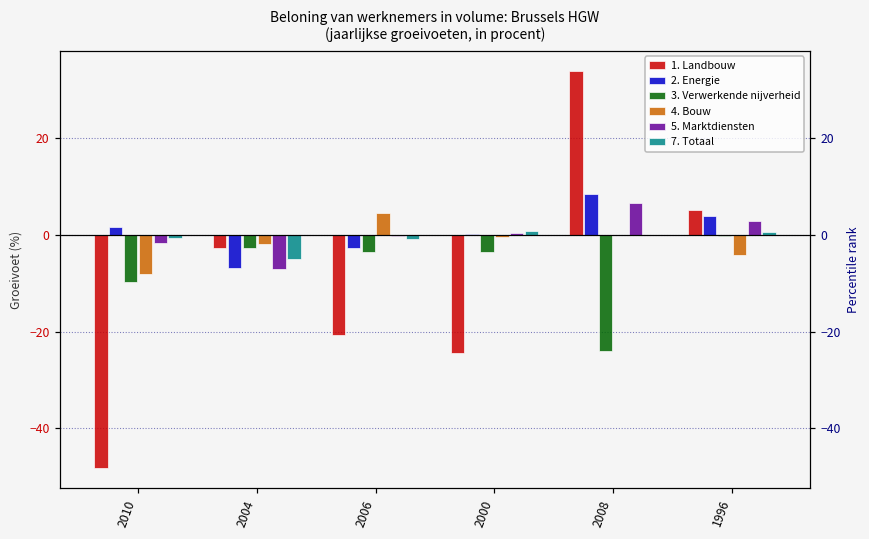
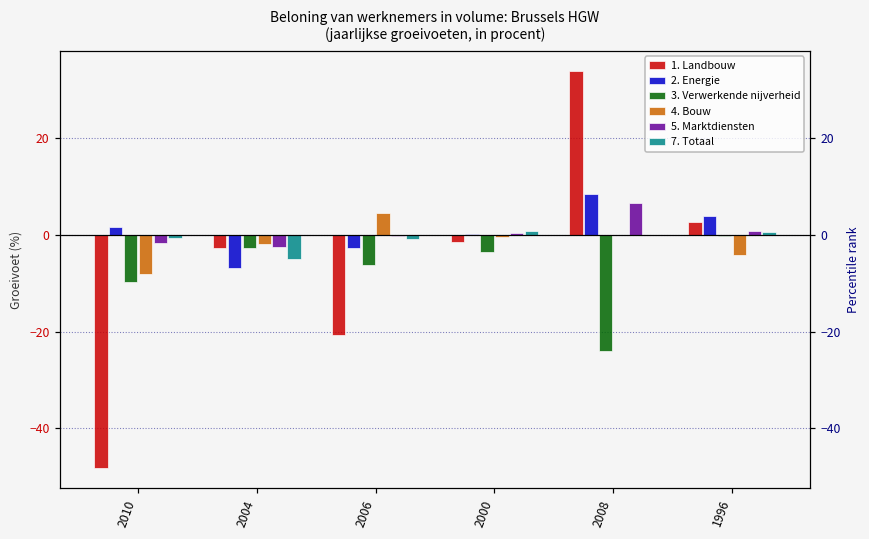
5. Marktdiensten, 2004: -7 -> -3
3. Verwerkende nijverheid, 2006: -4 -> -6
1. Landbouw, 2000: -24 -> -1
1. Landbouw, 1996: 5 -> 3
5. Marktdiensten, 1996: 3 -> 1
